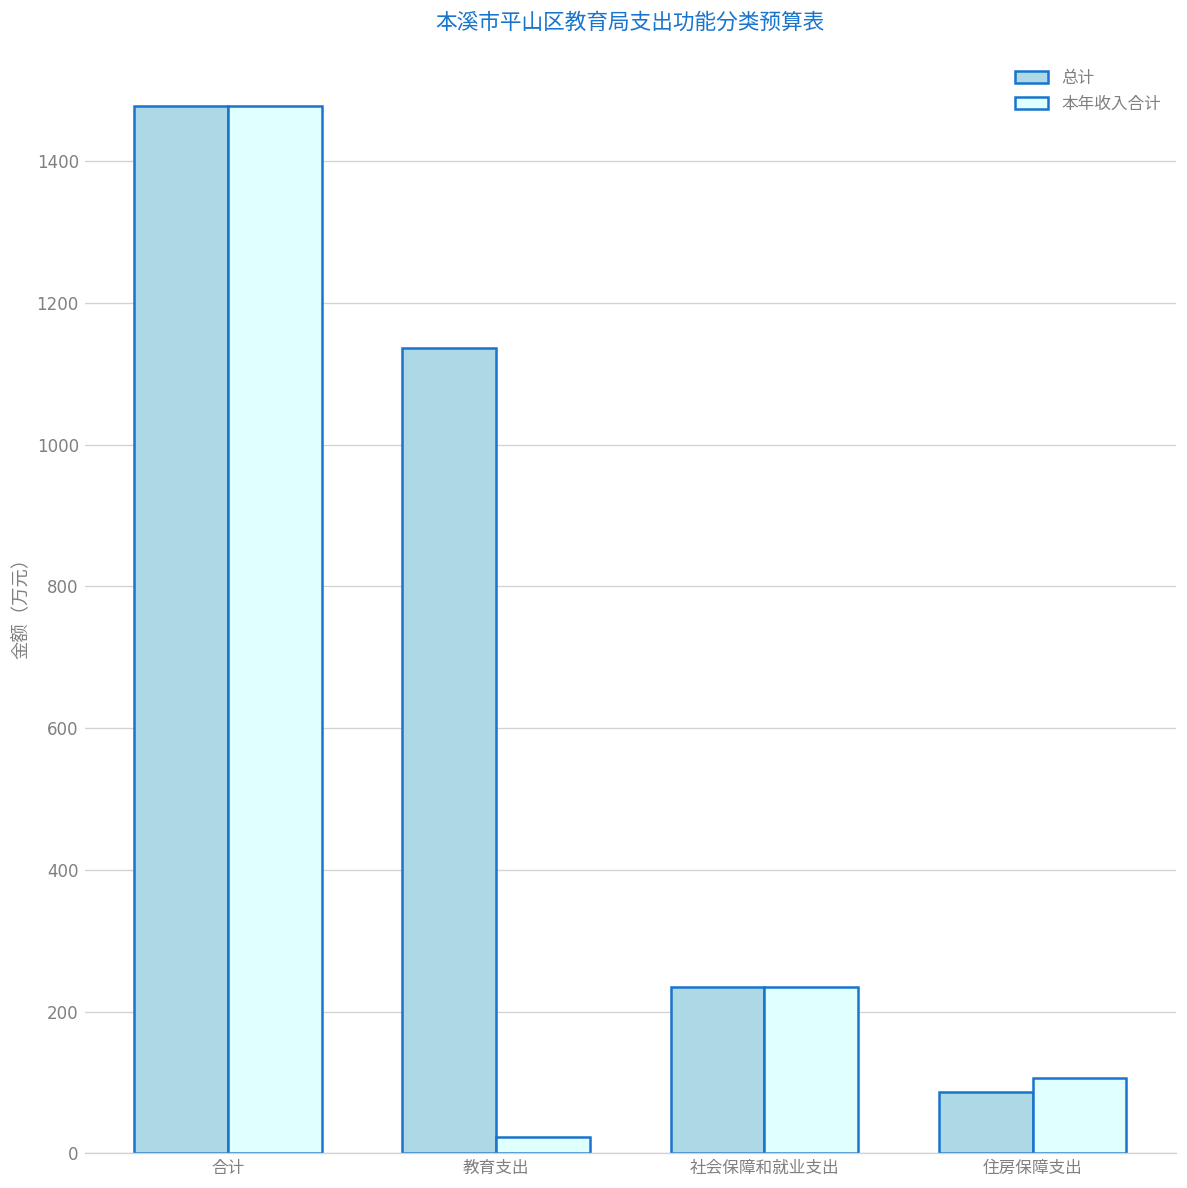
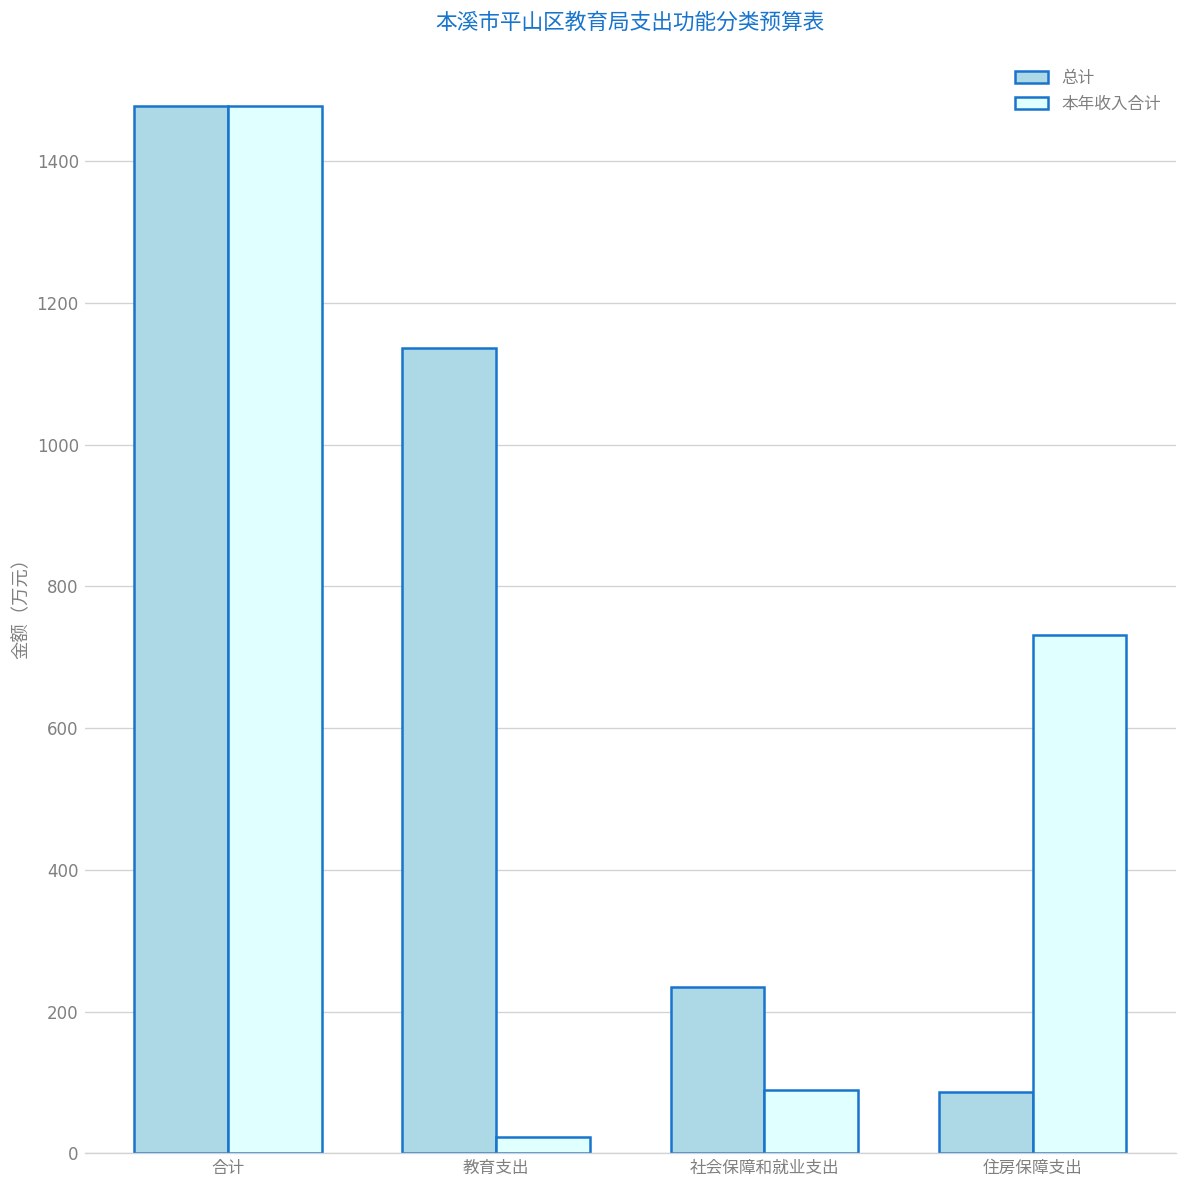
本年收入合计, 社会保障和就业支出: 230 -> 90
本年收入合计, 住房保障支出: 110 -> 730
